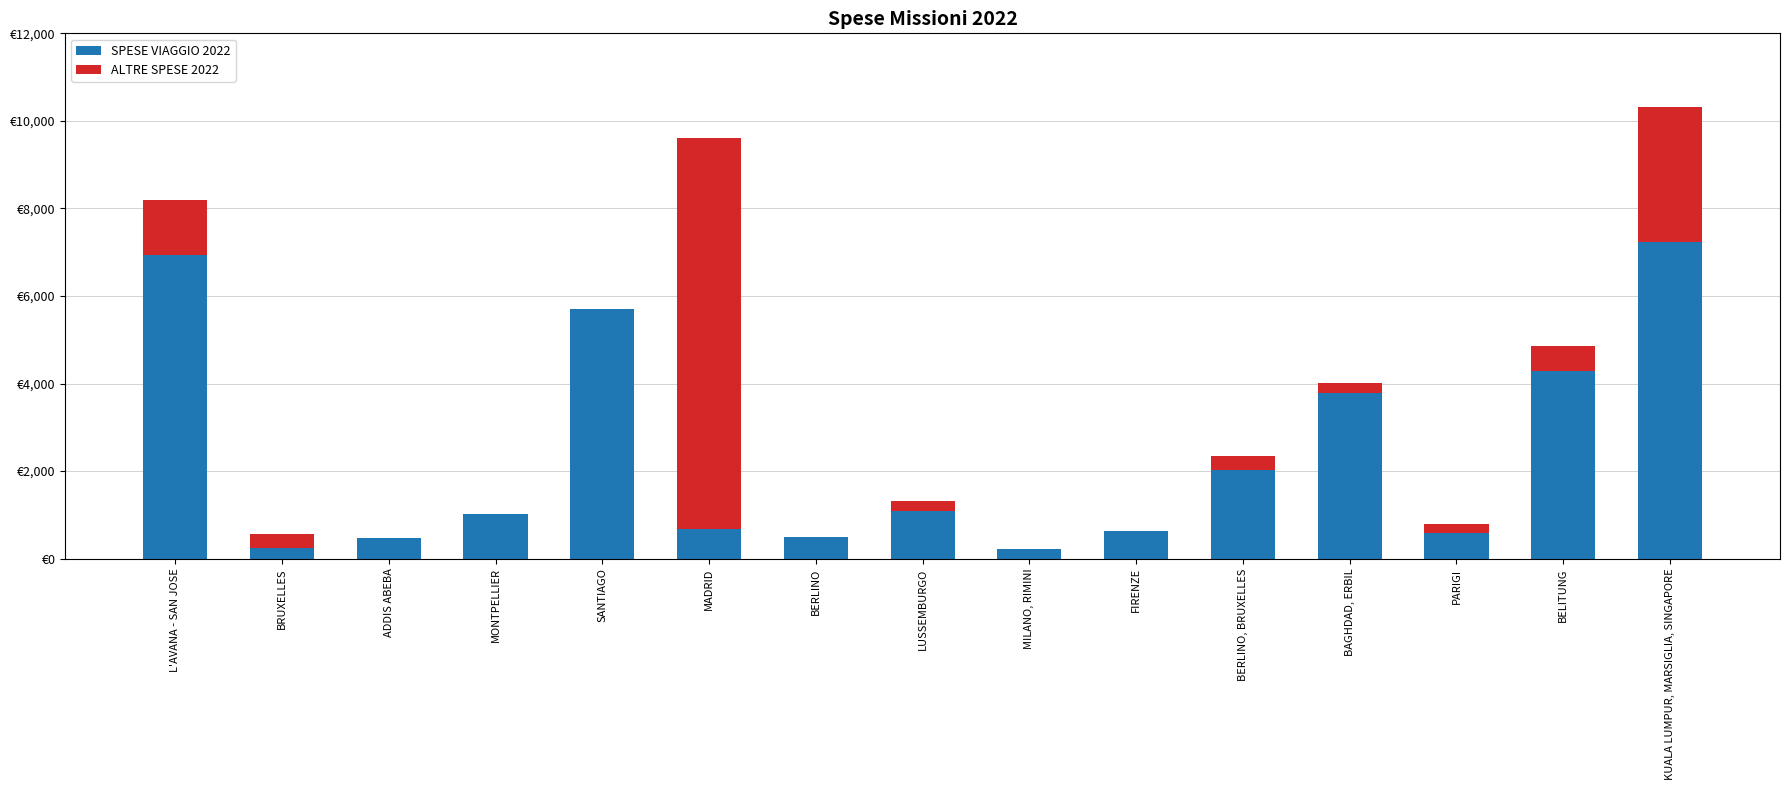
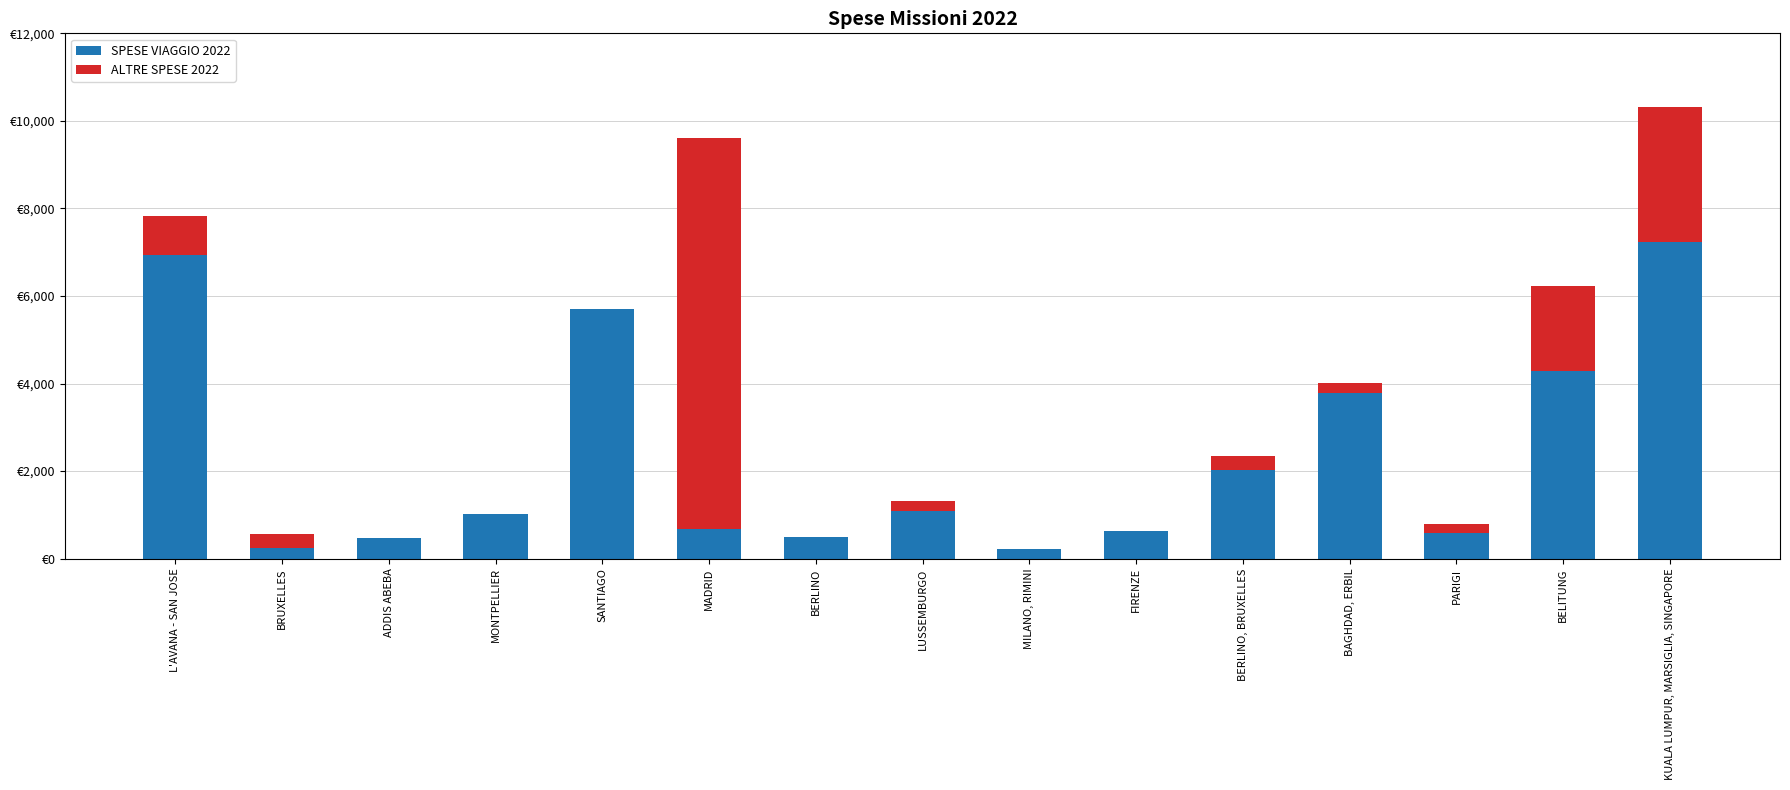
ALTRE SPESE 2022, L'AVANA - SAN JOSE: €1,300 -> €900
ALTRE SPESE 2022, BELITUNG: €600 -> €1,900
